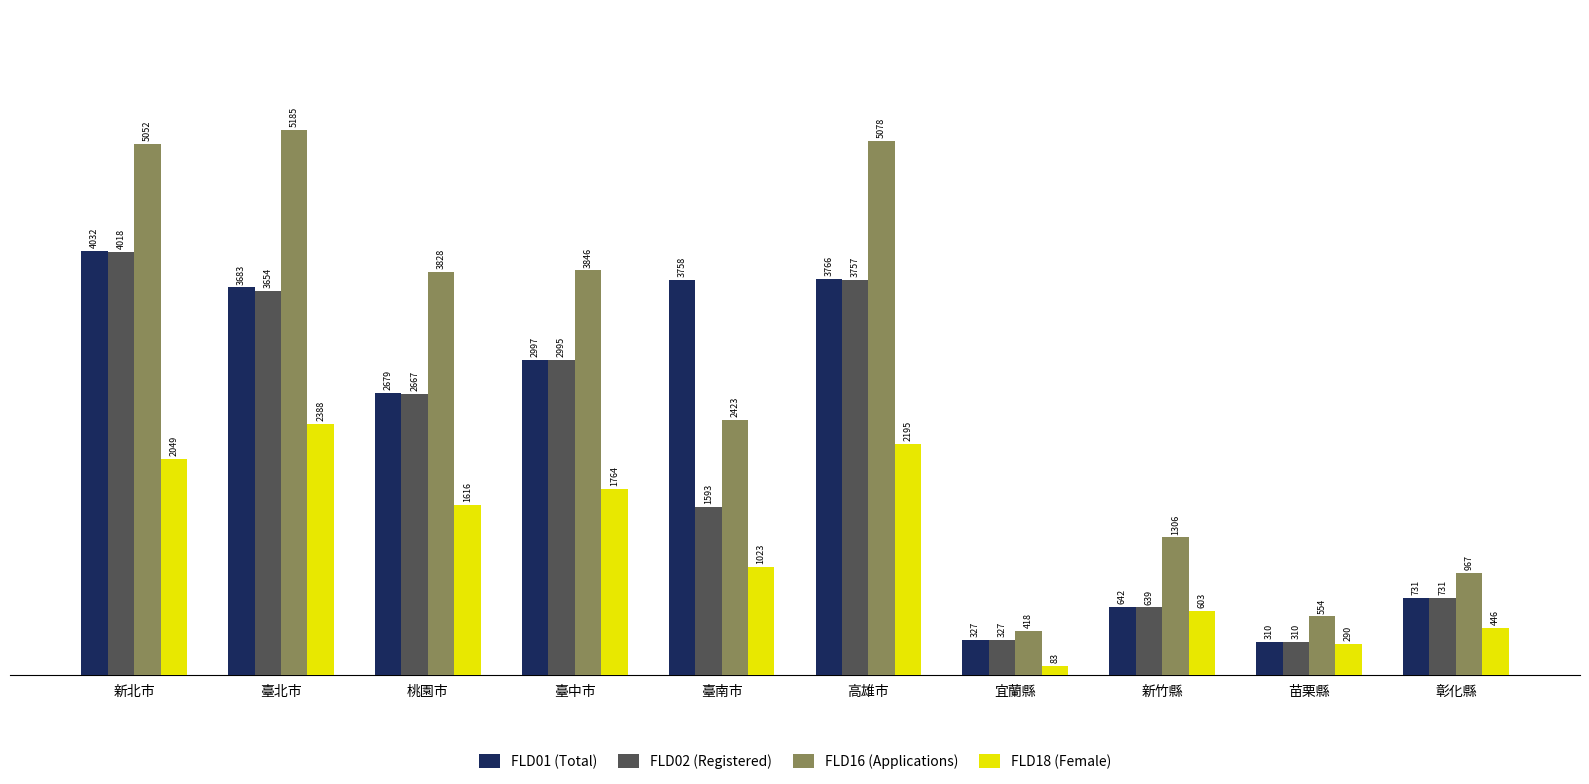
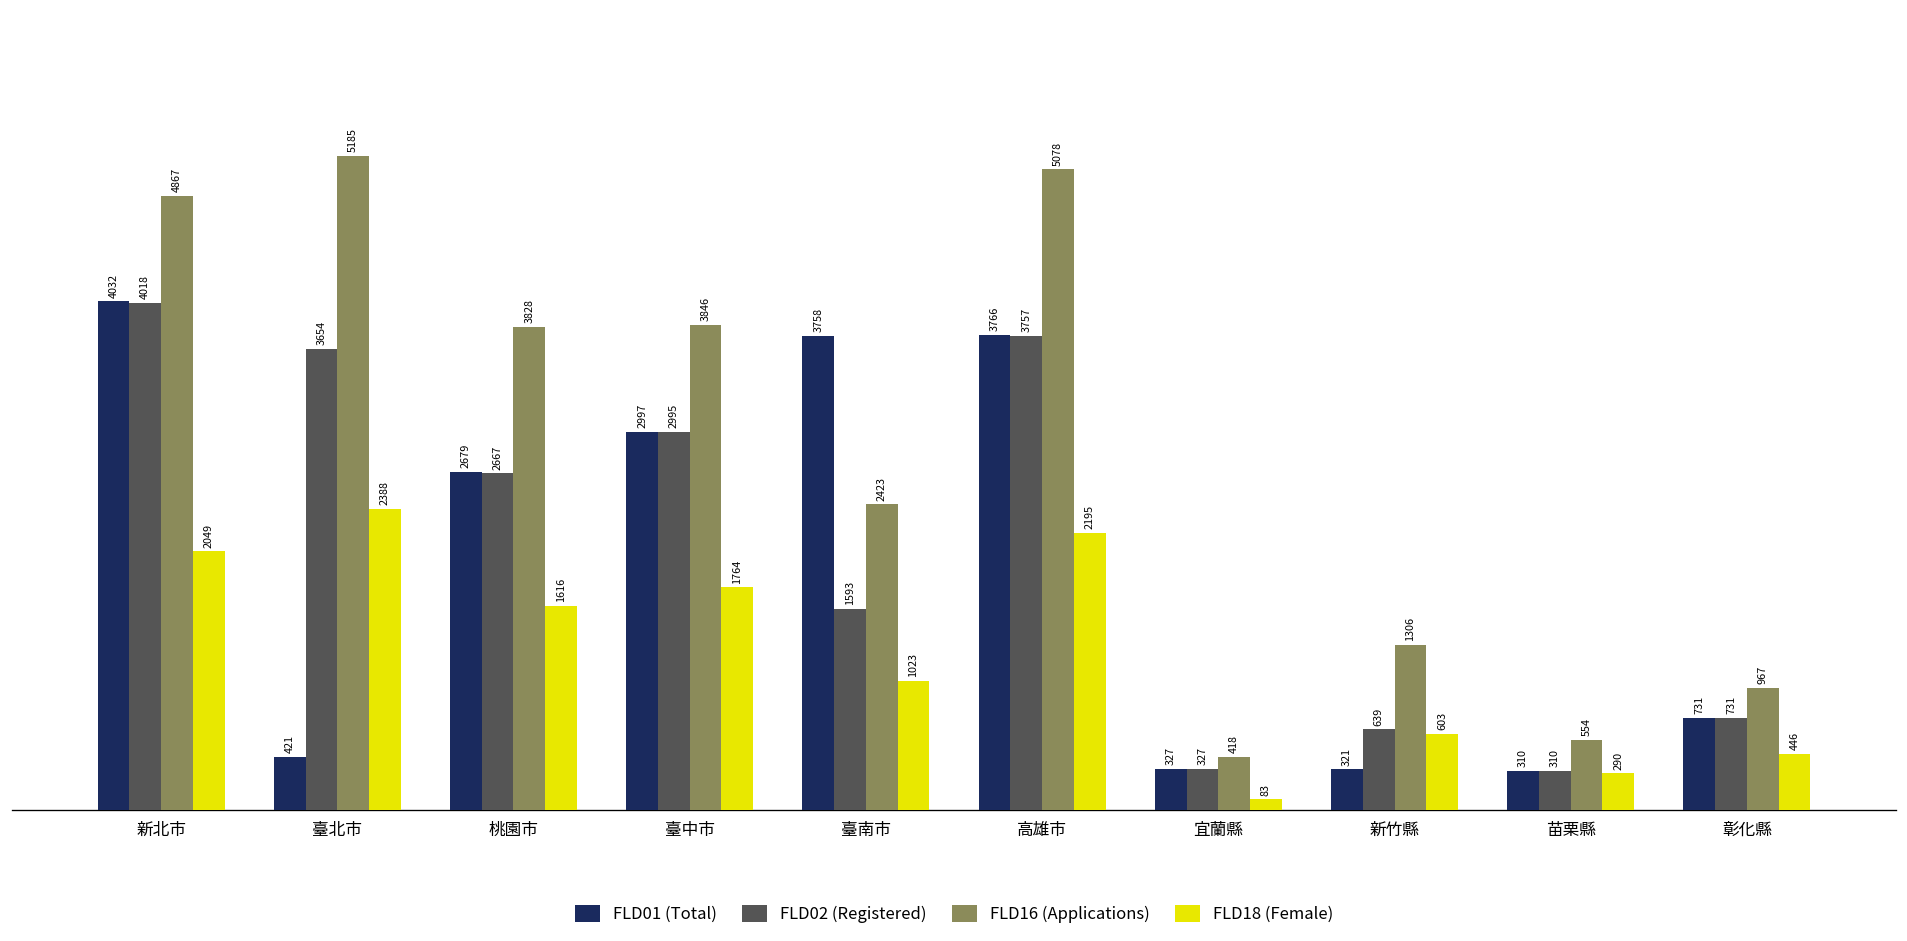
FLD16 (Applications), 新北市: 5052 -> 4867
FLD01 (Total), 臺北市: 3683 -> 421
FLD01 (Total), 新竹縣: 642 -> 321
